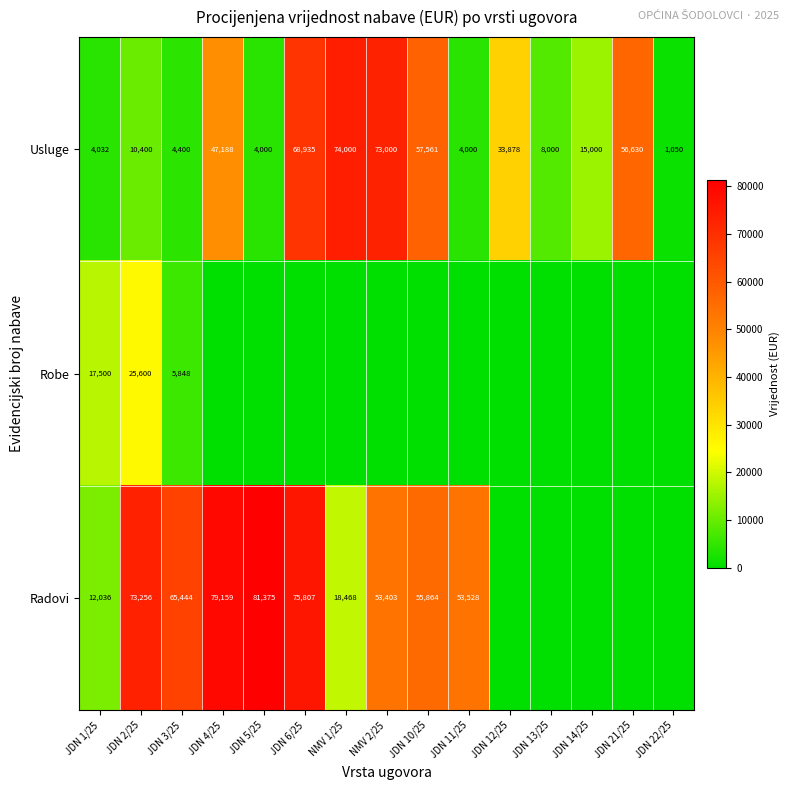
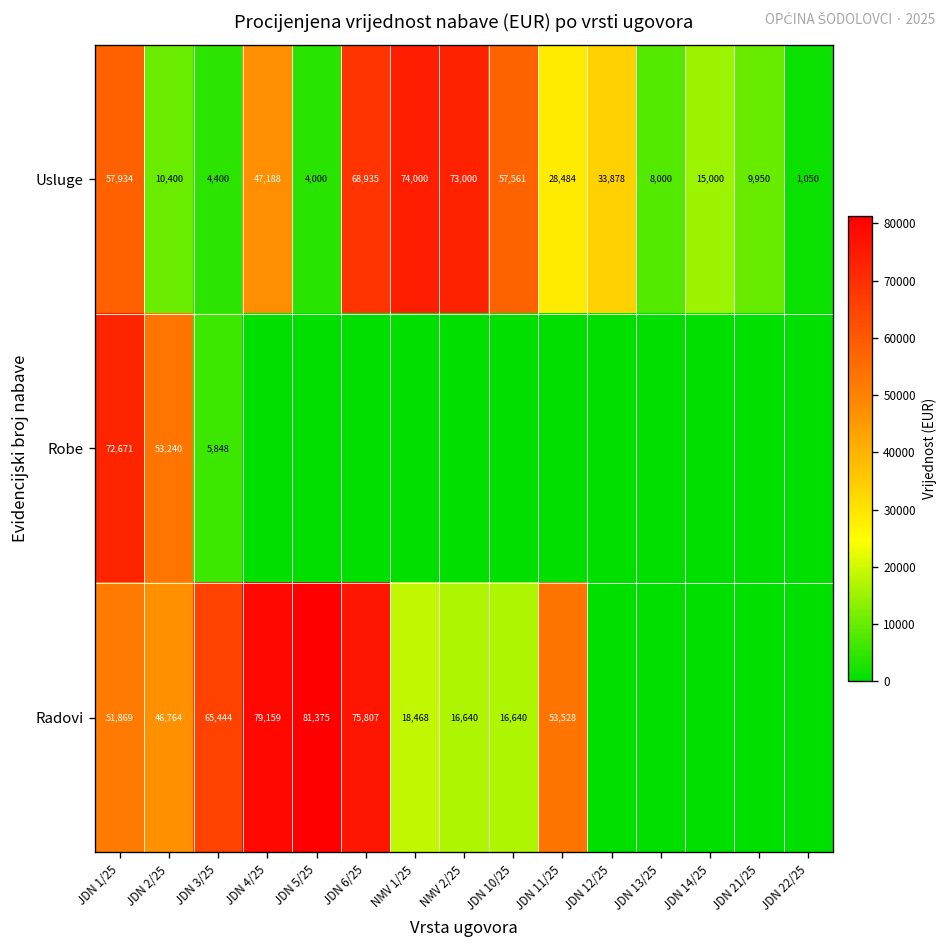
Usluge, JDN 1/25: 4,032 -> 57,934
Usluge, JDN 11/25: 4,000 -> 28,484
Usluge, JDN 21/25: 56,630 -> 9,950
Robe, JDN 1/25: 17,500 -> 72,671
Robe, JDN 2/25: 25,600 -> 53,240
Radovi, JDN 1/25: 12,036 -> 51,869
Radovi, JDN 2/25: 73,256 -> 46,764
Radovi, NMV 2/25: 53,403 -> 16,640
Radovi, JDN 10/25: 55,864 -> 16,640
